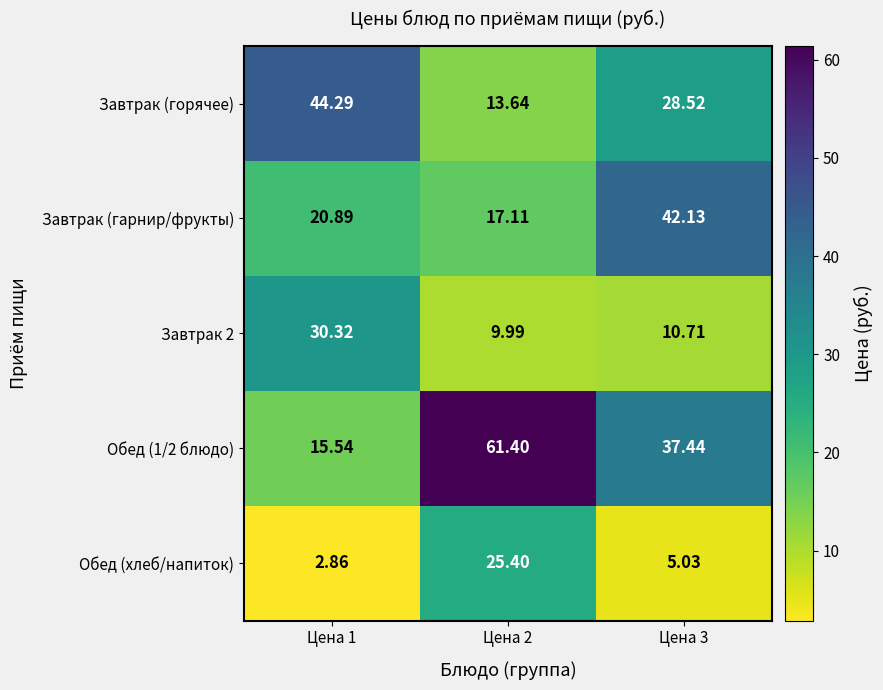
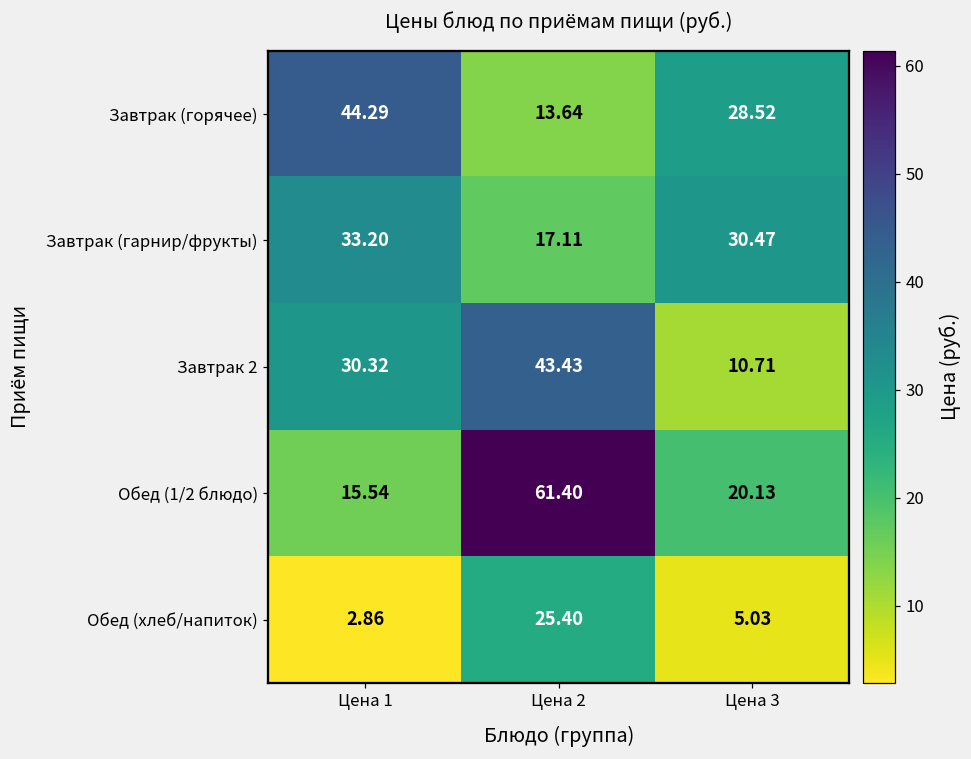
Завтрак (гарнир/фрукты), Цена 1: 20.89 -> 33.20
Завтрак (гарнир/фрукты), Цена 3: 42.13 -> 30.47
Завтрак 2, Цена 2: 9.99 -> 43.43
Обед (1/2 блюдо), Цена 3: 37.44 -> 20.13
